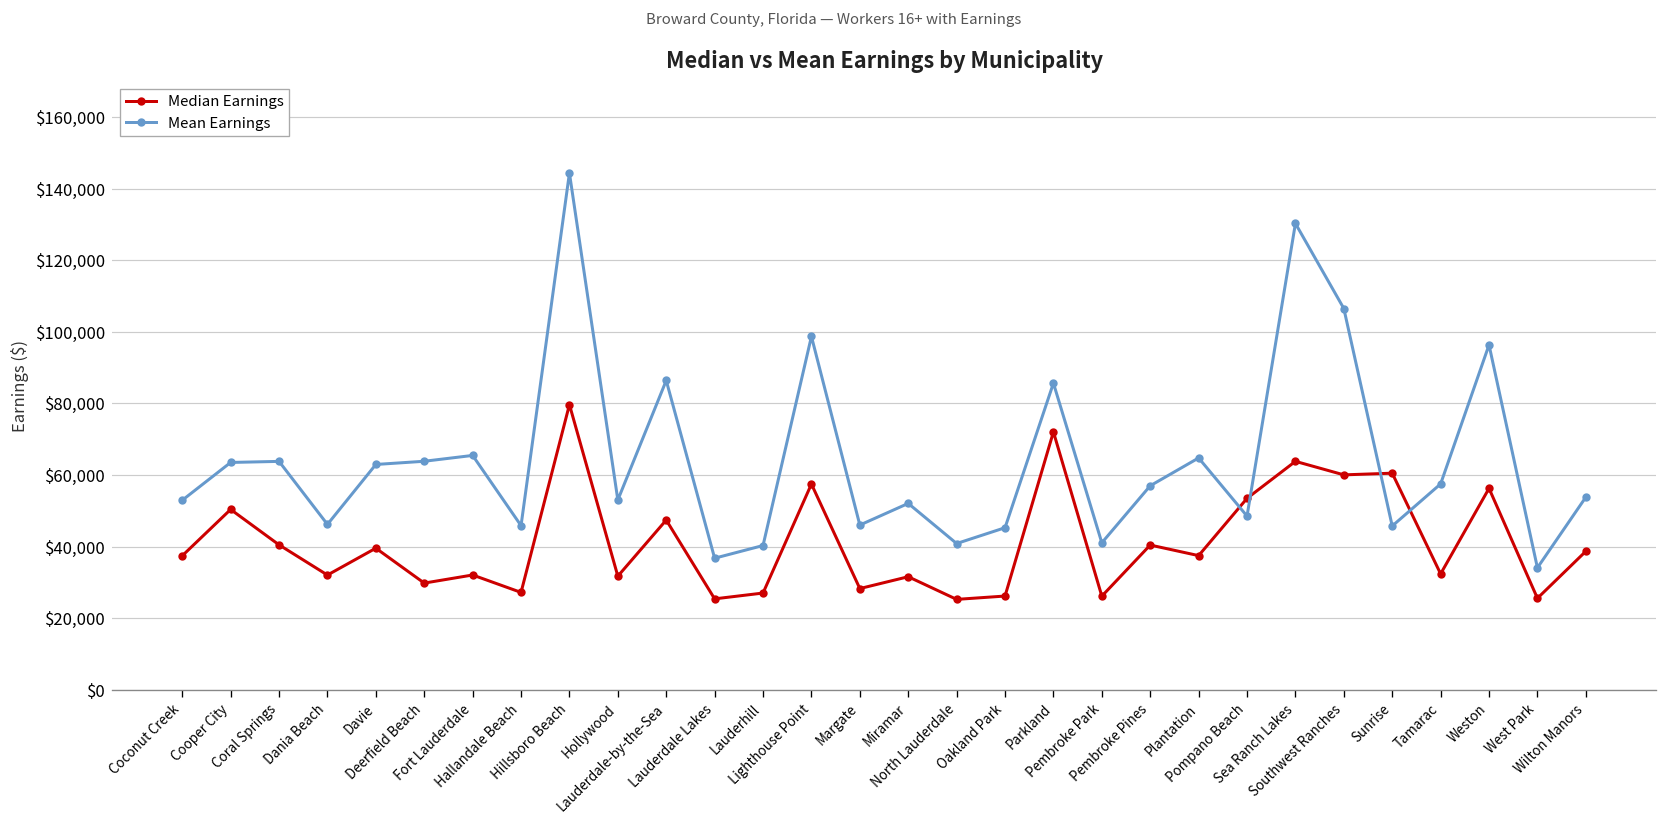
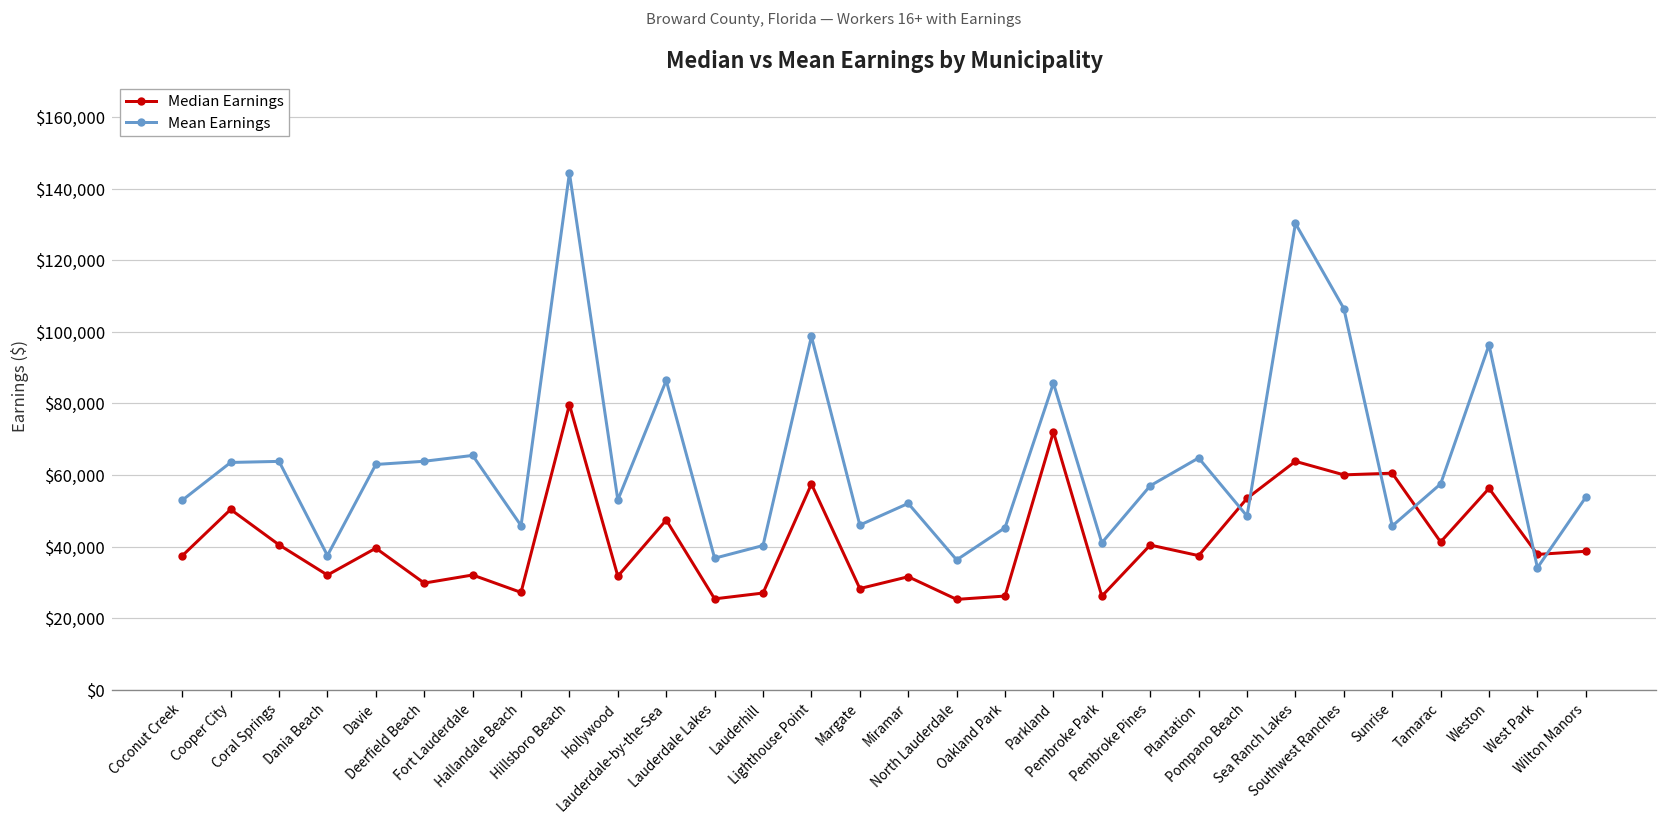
Mean Earnings, Dania Beach: $46,000 -> $37,000
Mean Earnings, North Lauderdale: $41,000 -> $36,000
Median Earnings, Tamarac: $32,000 -> $41,000
Median Earnings, West Park: $26,000 -> $38,000
